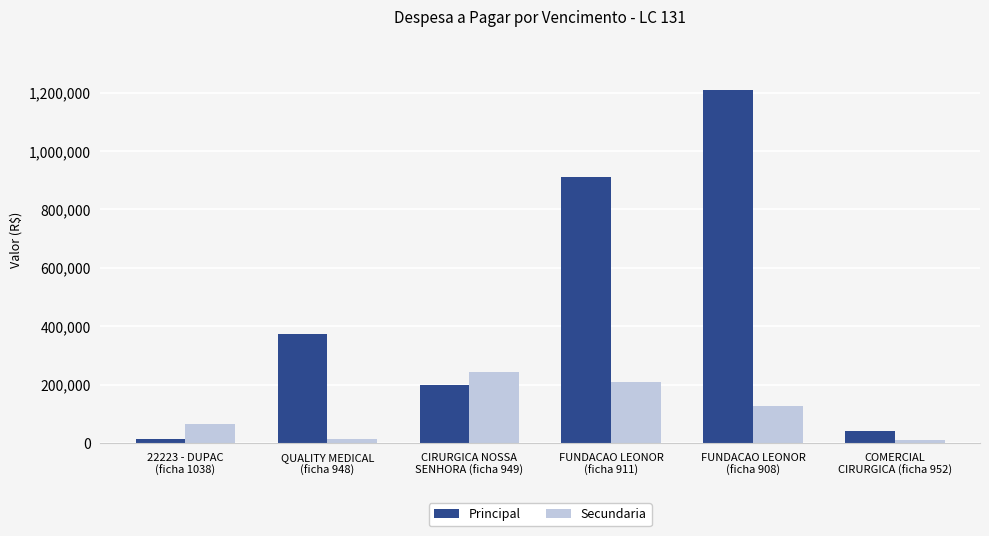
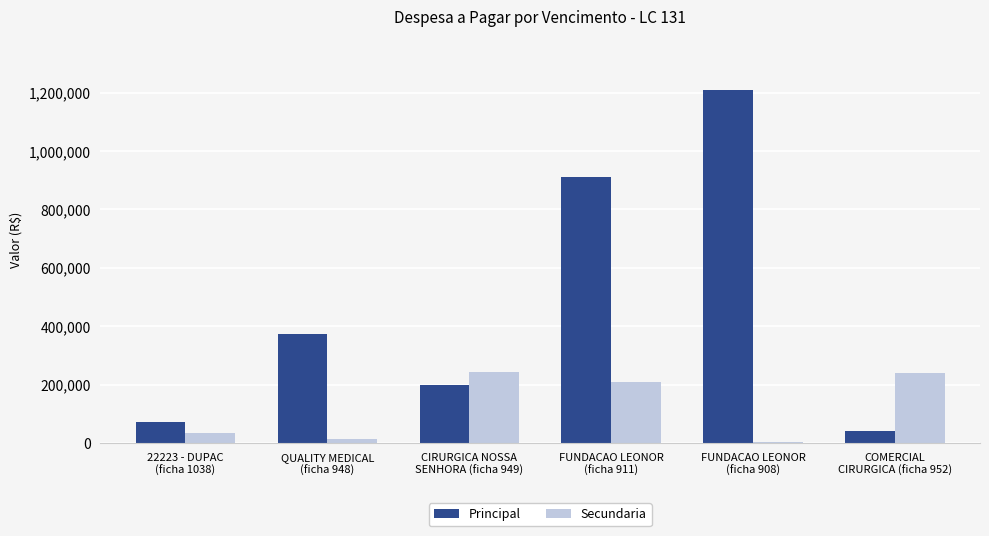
Principal, 22223 - DUPAC (ficha 1038): 10,000 -> 70,000
Secundaria, 22223 - DUPAC (ficha 1038): 60,000 -> 30,000
Secundaria, FUNDACAO LEONOR (ficha 908): 130,000 -> 0
Secundaria, COMERCIAL CIRURGICA (ficha 952): 10,000 -> 240,000
